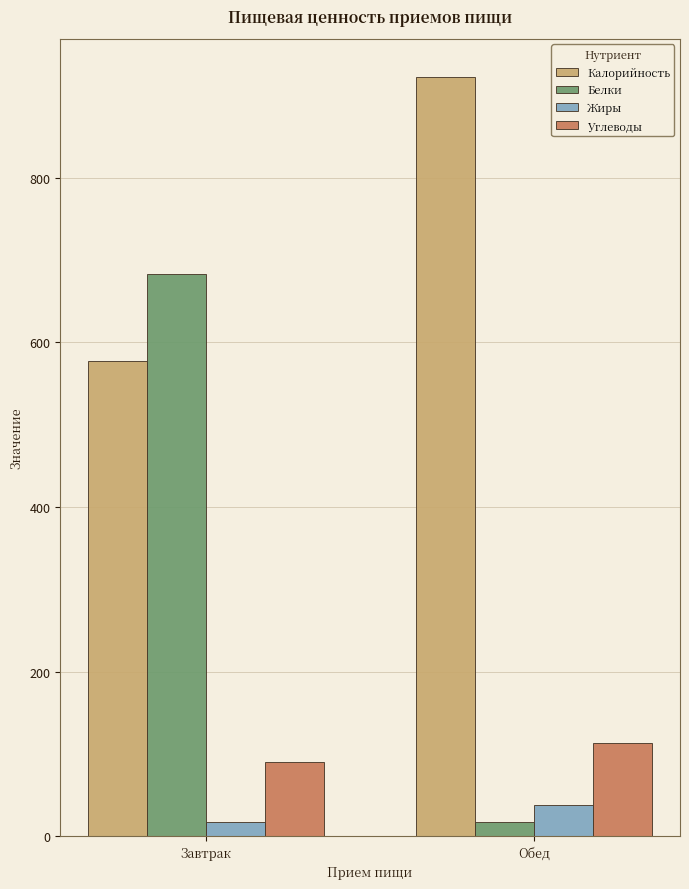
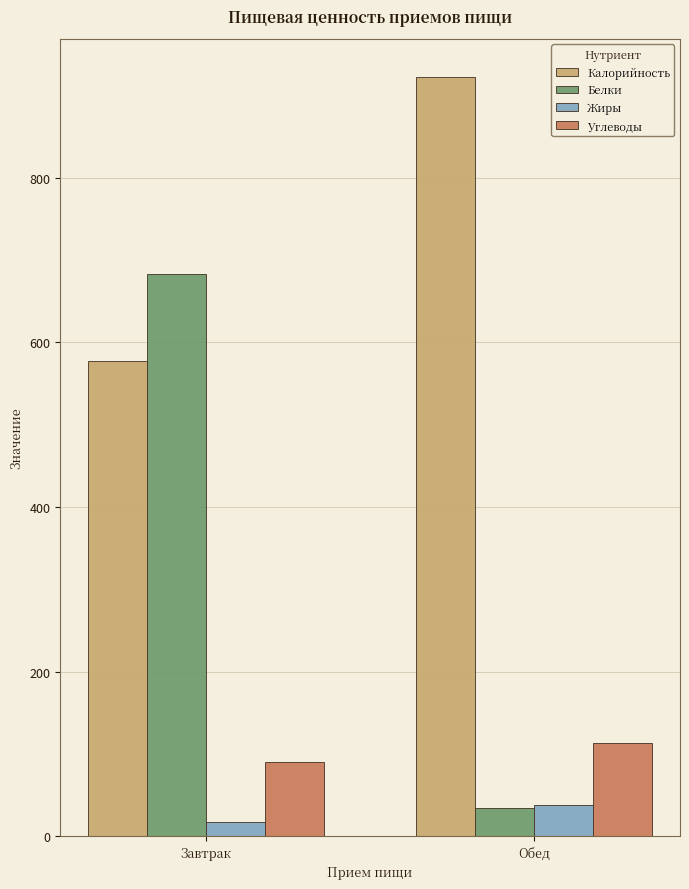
Белки, Обед: 20 -> 30
